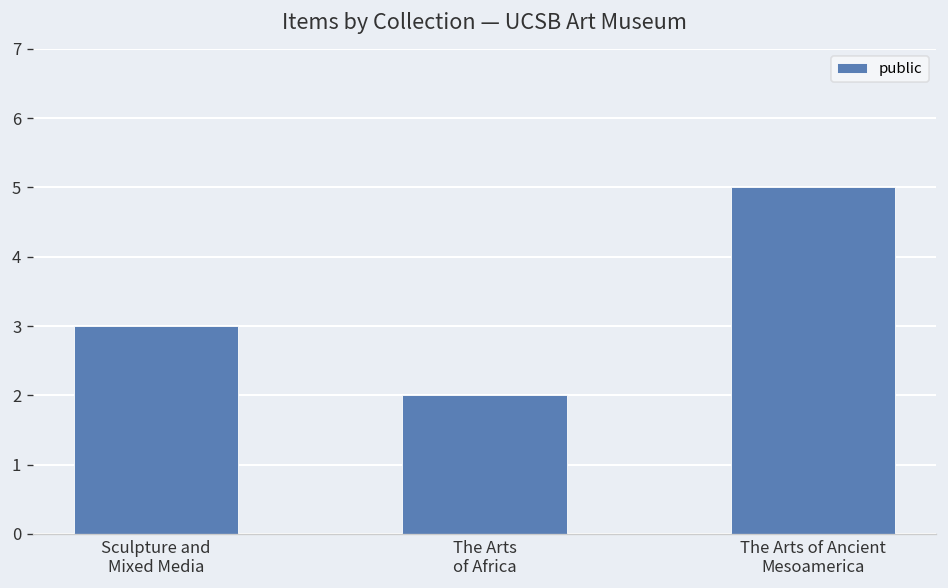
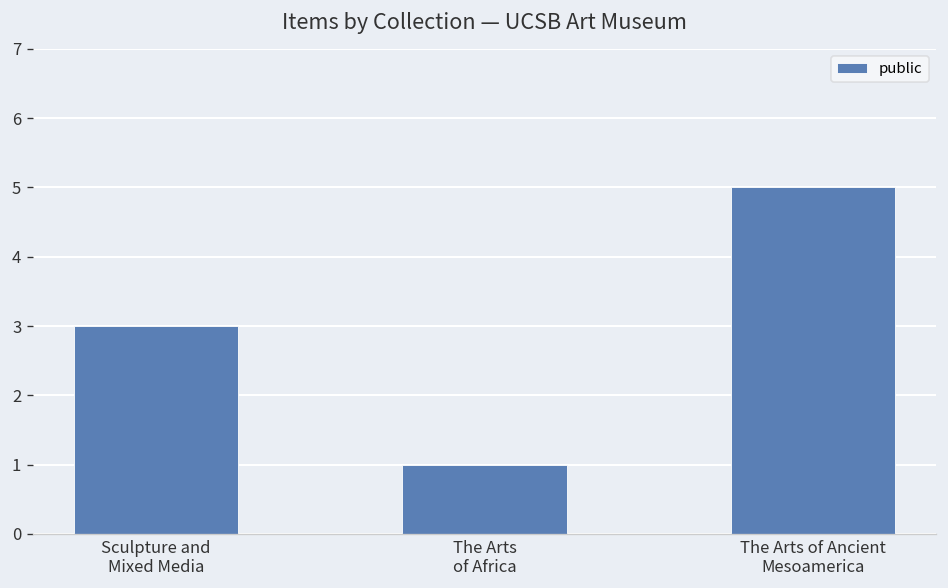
The Arts of Africa: 2 -> 1
